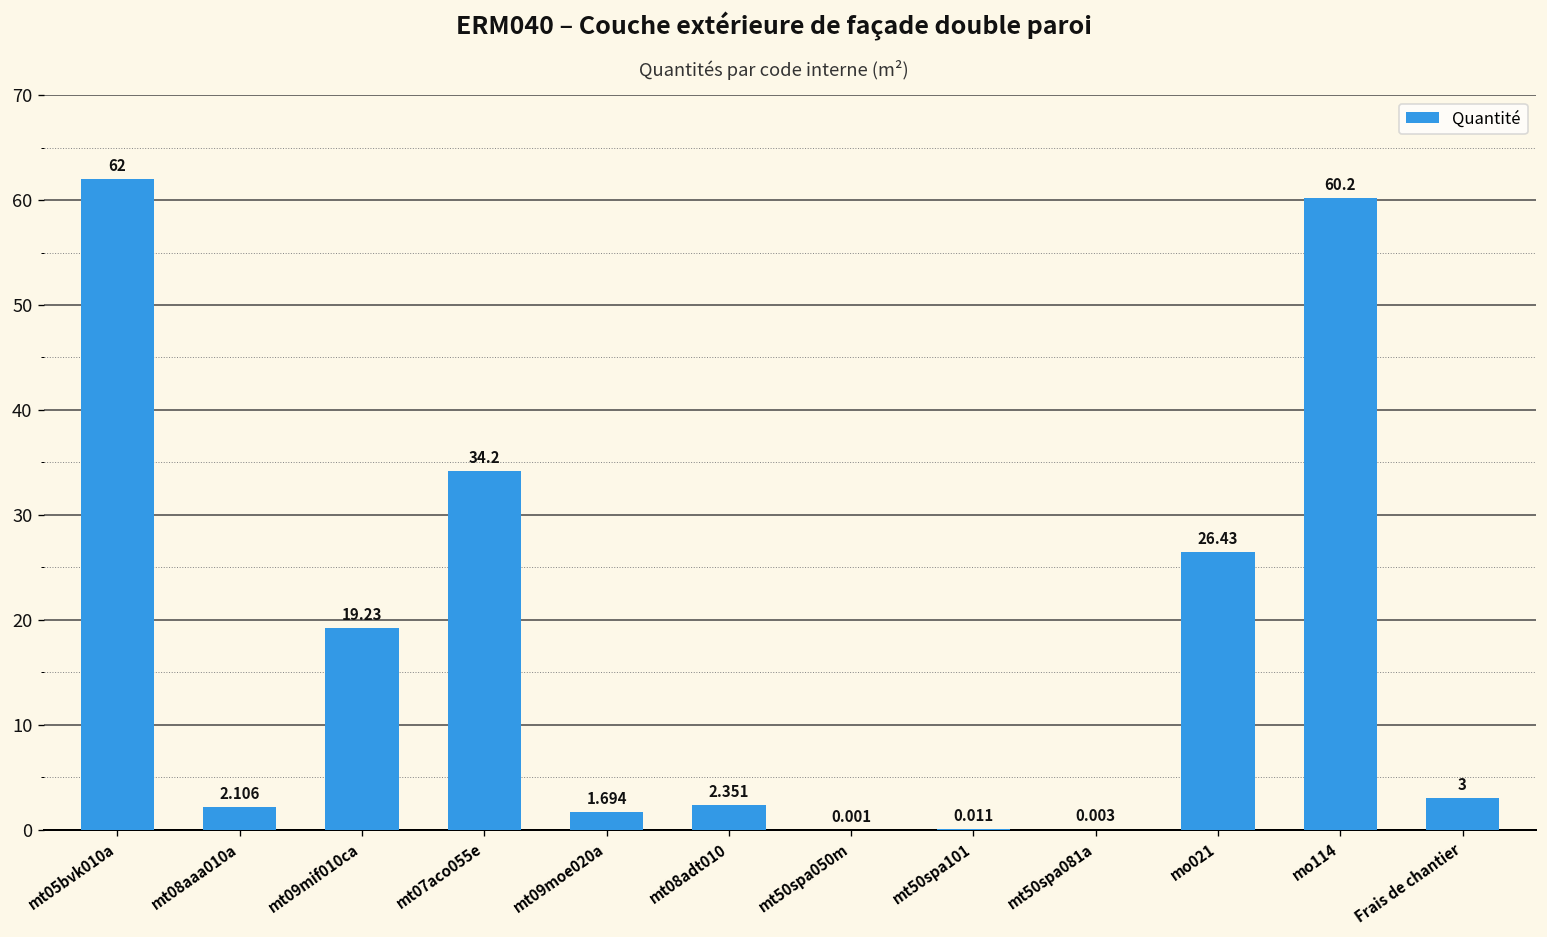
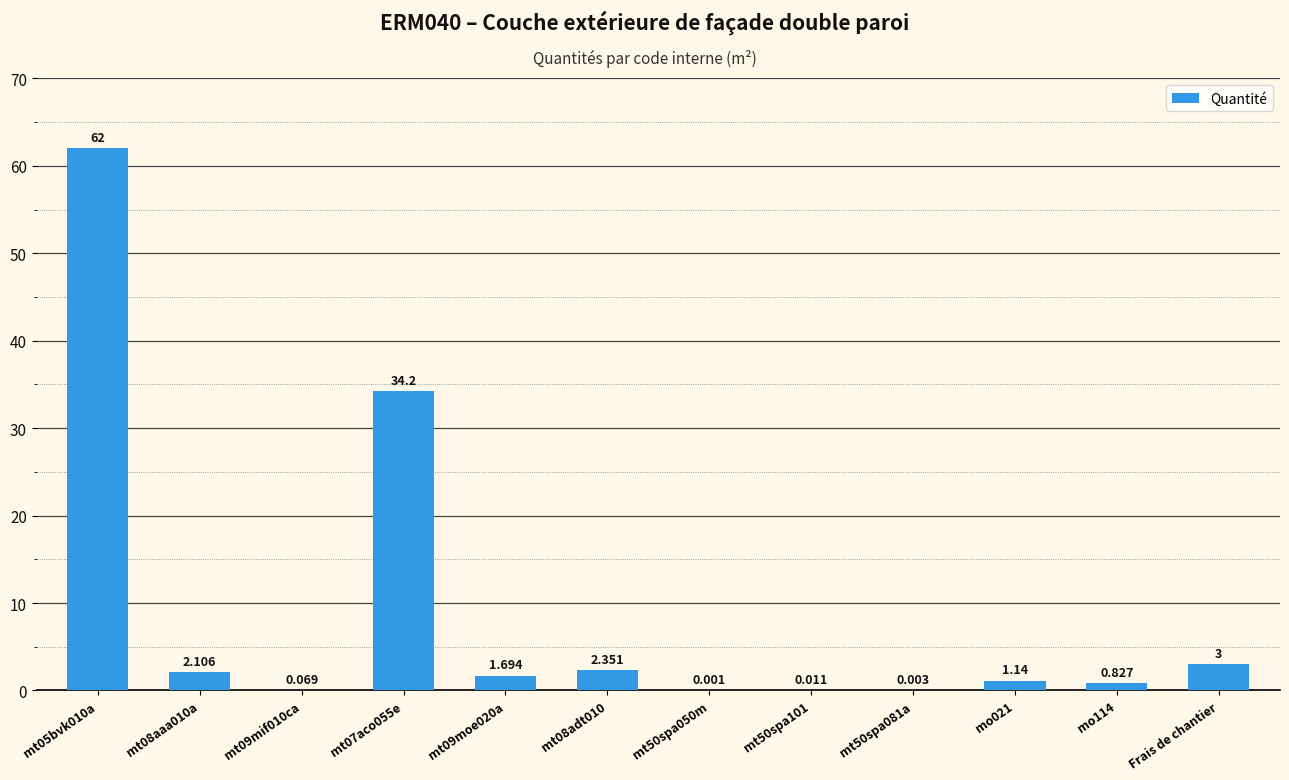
mt09mif010ca: 19.23 -> 0.069
mo021: 26.43 -> 1.14
mo114: 60.2 -> 0.827
